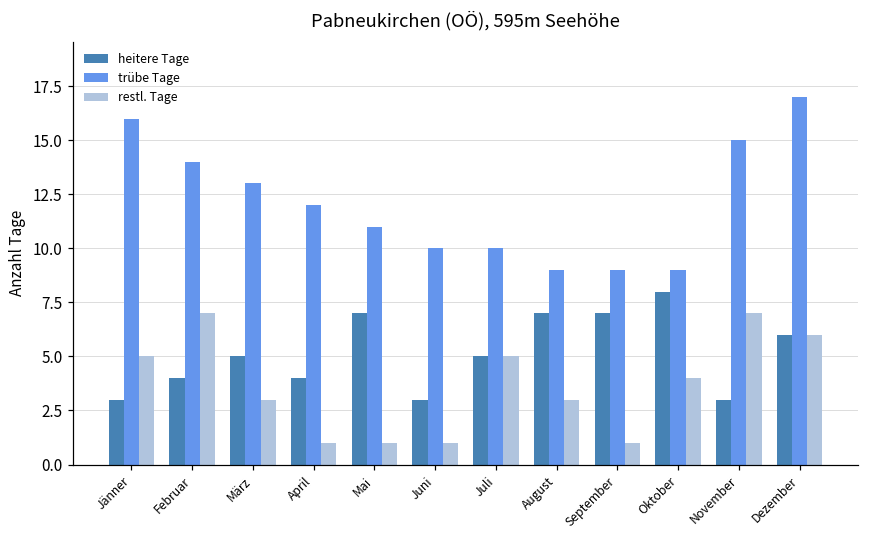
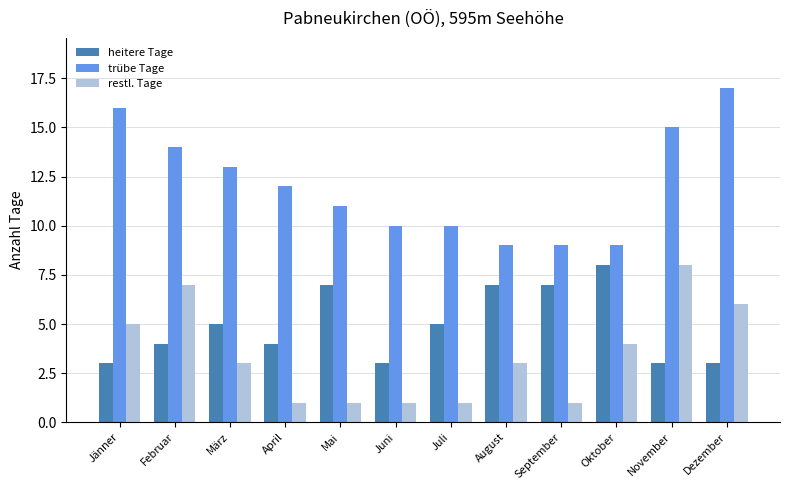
restl. Tage, Juli: 5 -> 1
restl. Tage, November: 7 -> 8
heitere Tage, Dezember: 6 -> 3
